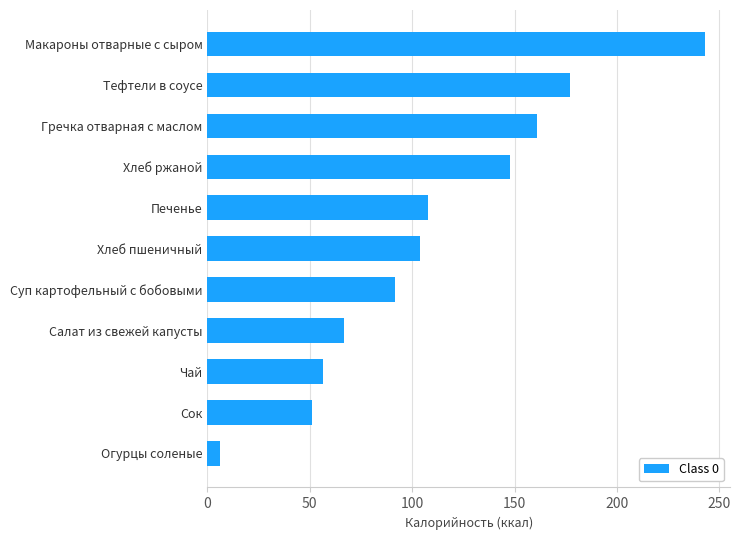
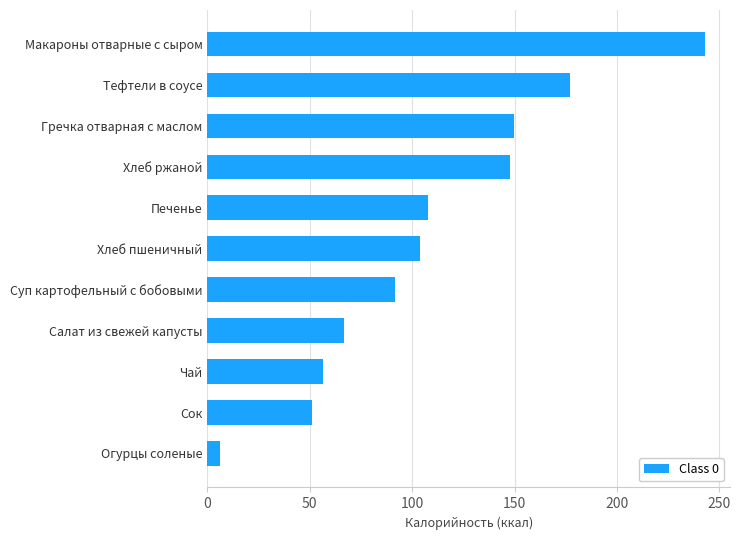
Гречка отварная с маслом: 161 -> 150
